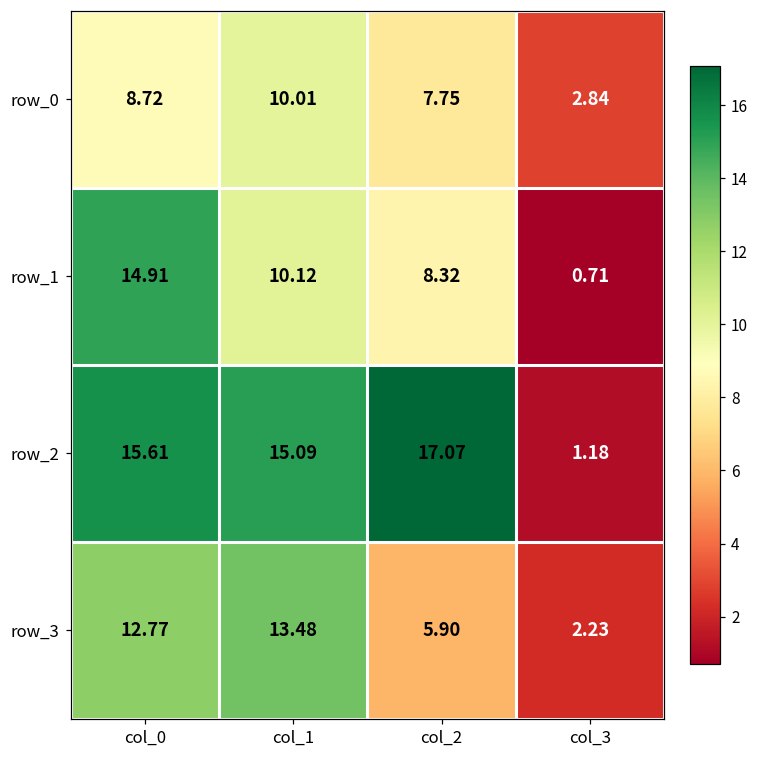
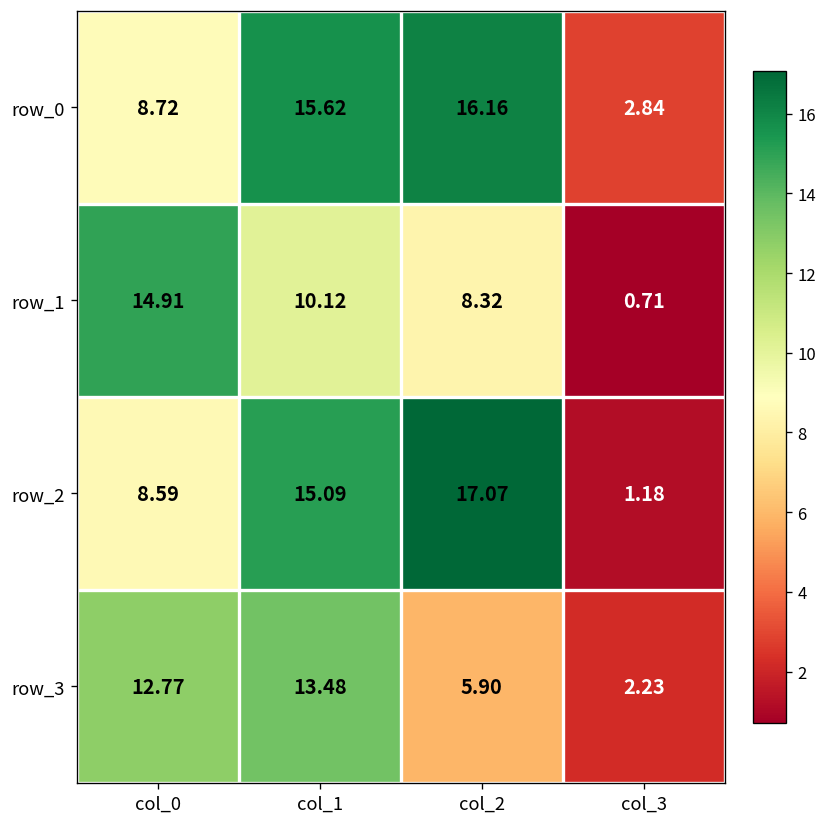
row_0, col_1: 10.01 -> 15.62
row_0, col_2: 7.75 -> 16.16
row_2, col_0: 15.61 -> 8.59
